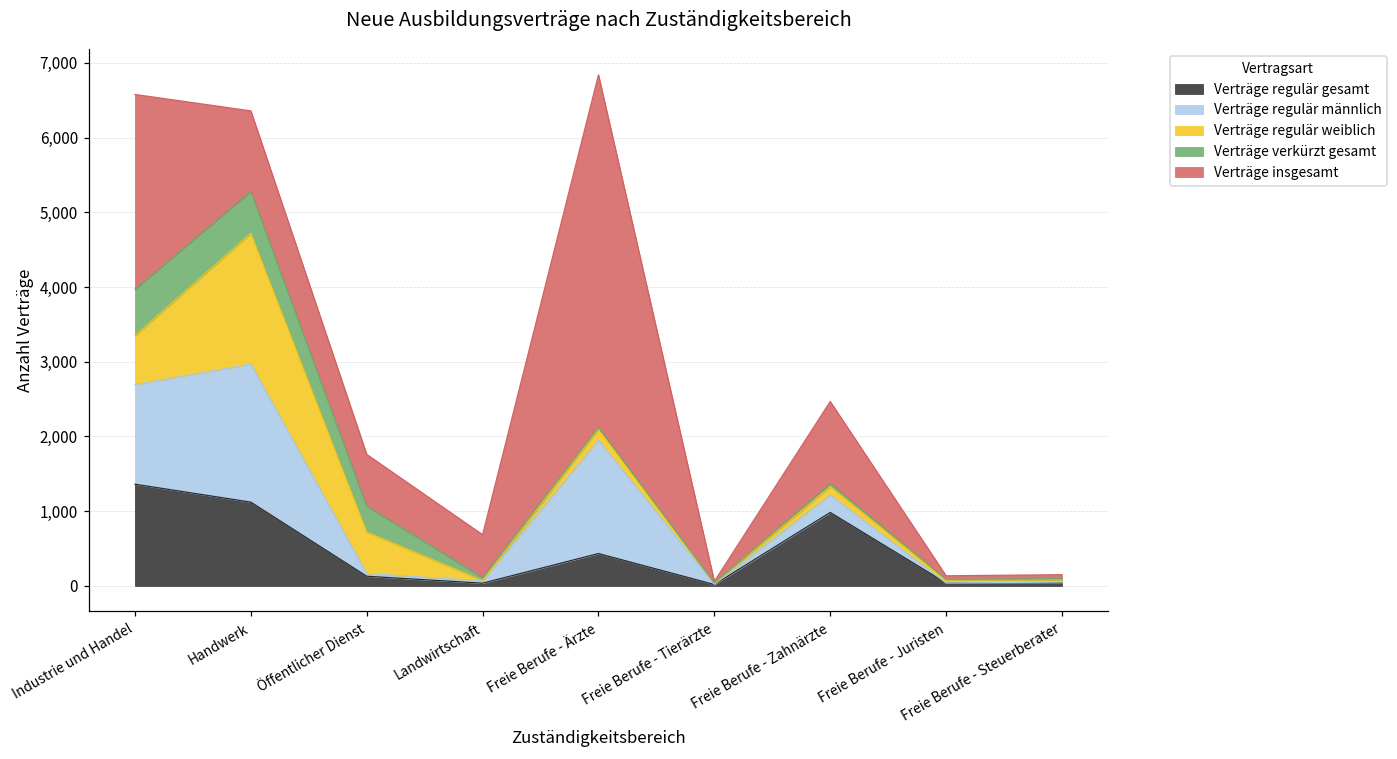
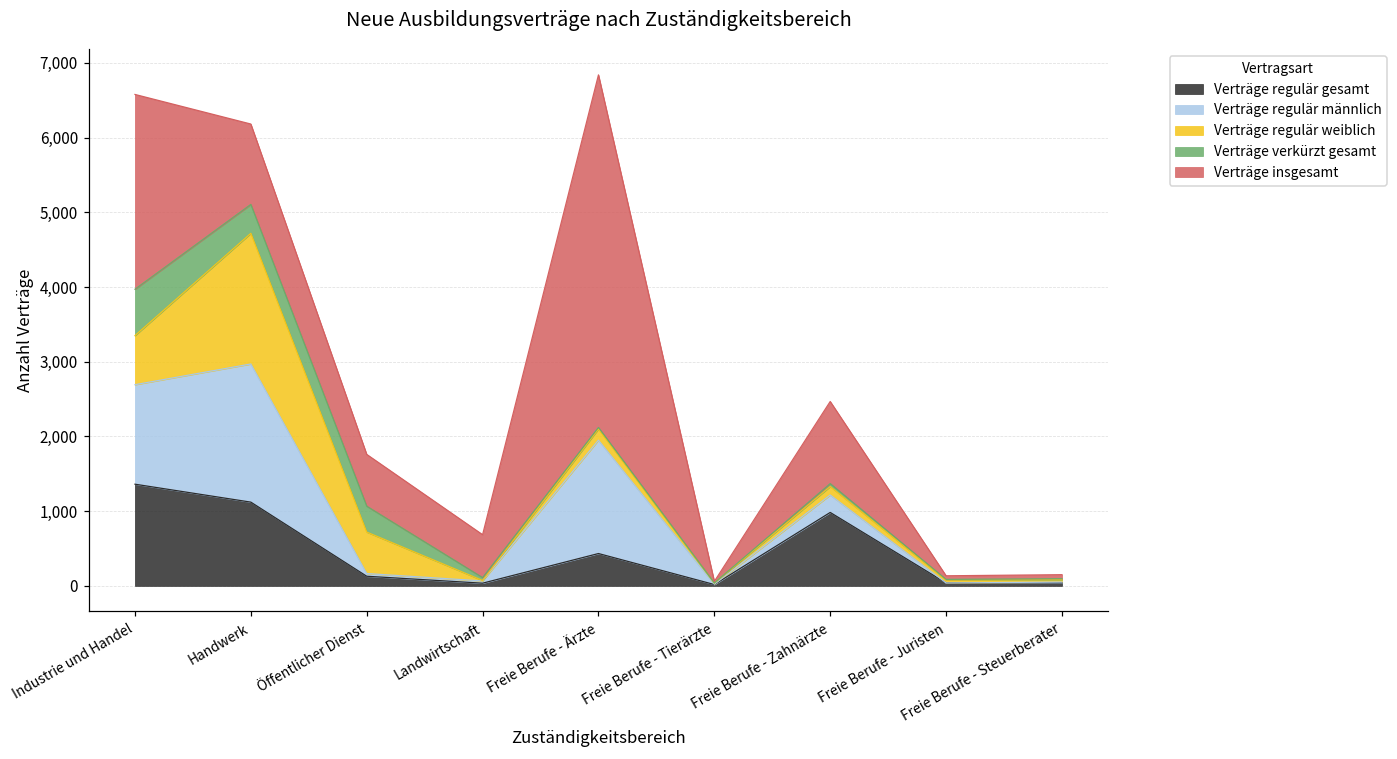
Verträge verkürzt gesamt, Handwerk: 600 -> 400
